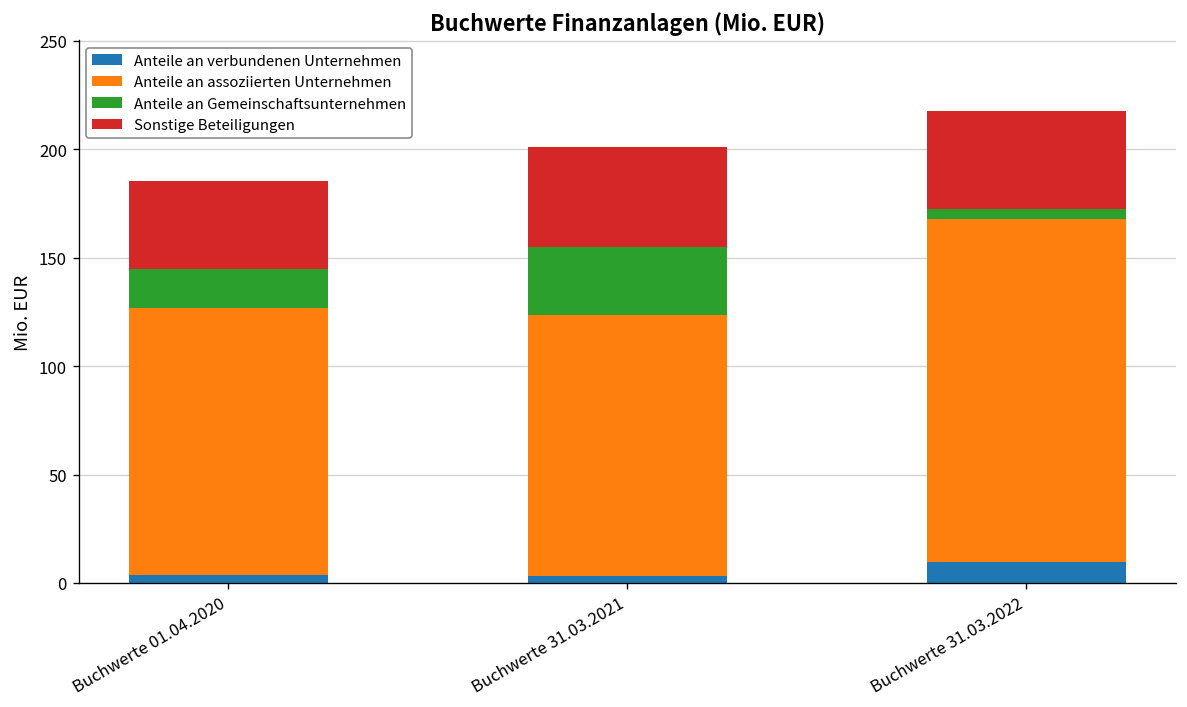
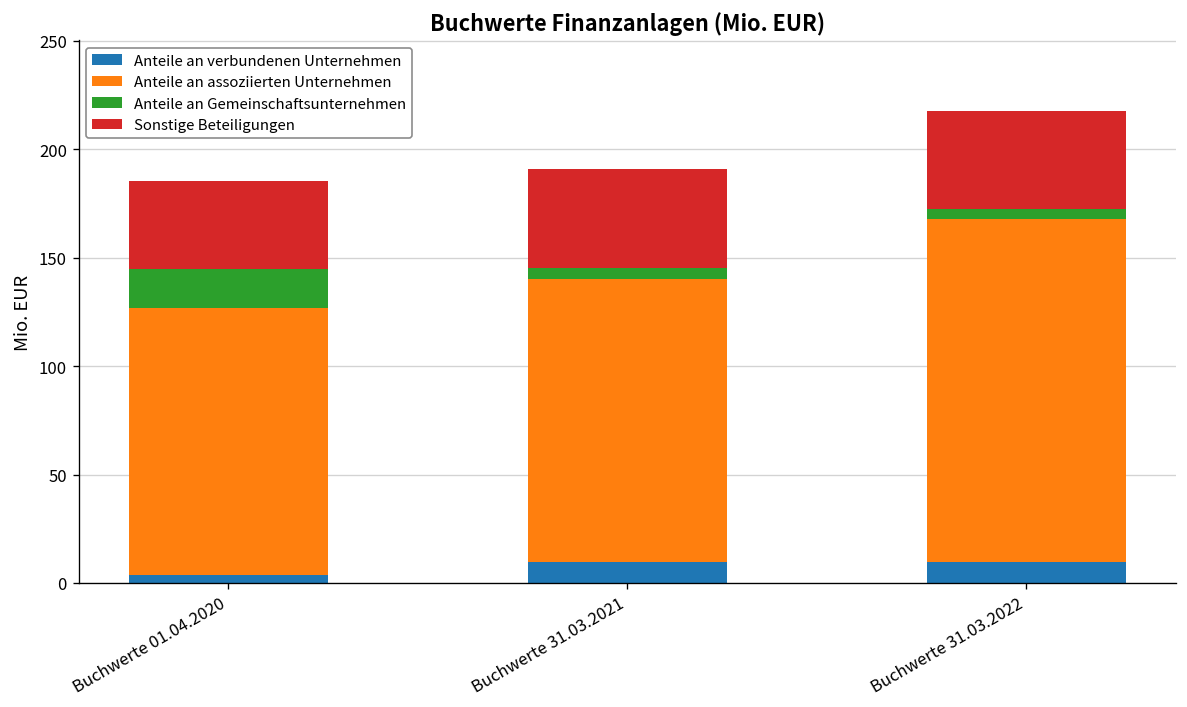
Anteile an verbundenen Unternehmen, Buchwerte 31.03.2021: 3 -> 10
Anteile an assoziierten Unternehmen, Buchwerte 31.03.2021: 120 -> 131
Anteile an Gemeinschaftsunternehmen, Buchwerte 31.03.2021: 31 -> 5
